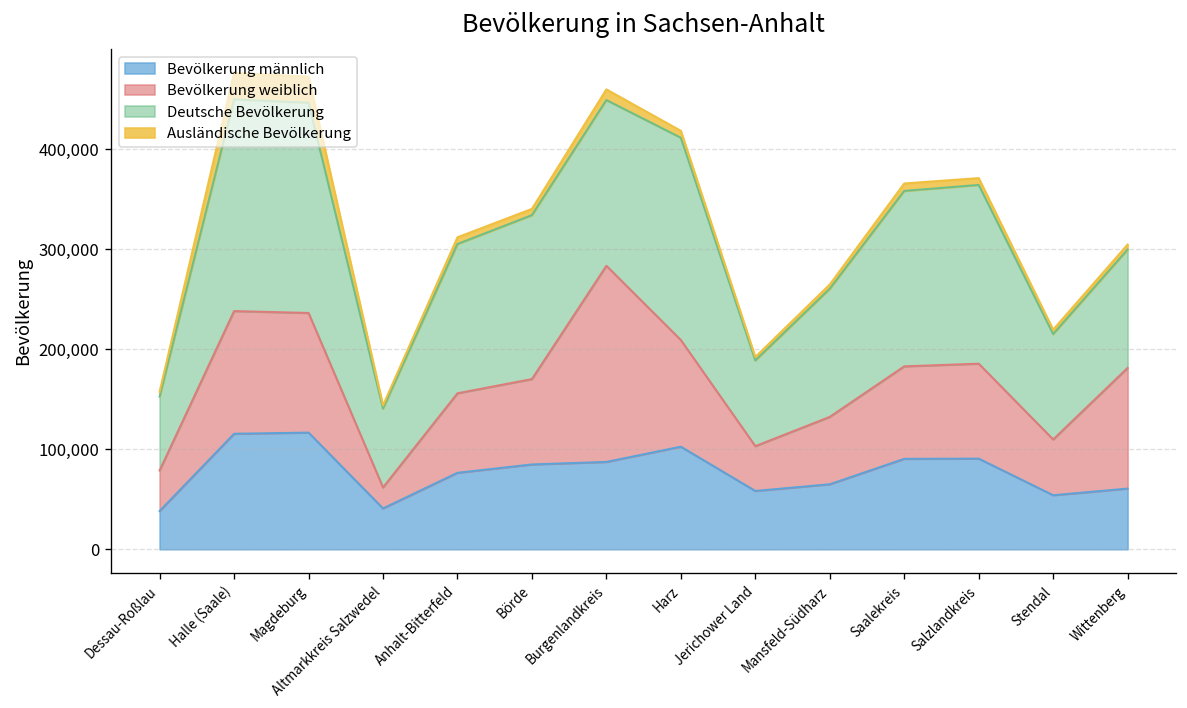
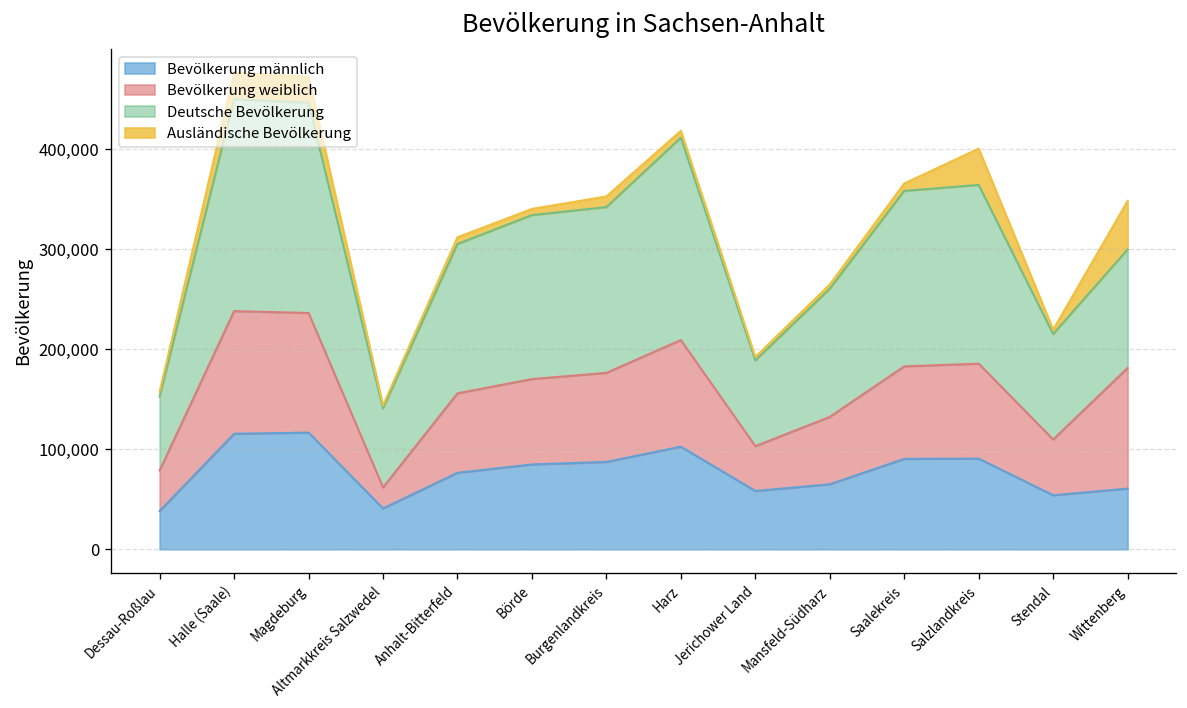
Bevölkerung weiblich, Burgenlandkreis: 200,000 -> 90,000
Ausländische Bevölkerung, Salzlandkreis: 10,000 -> 40,000
Ausländische Bevölkerung, Wittenberg: 10,000 -> 50,000
